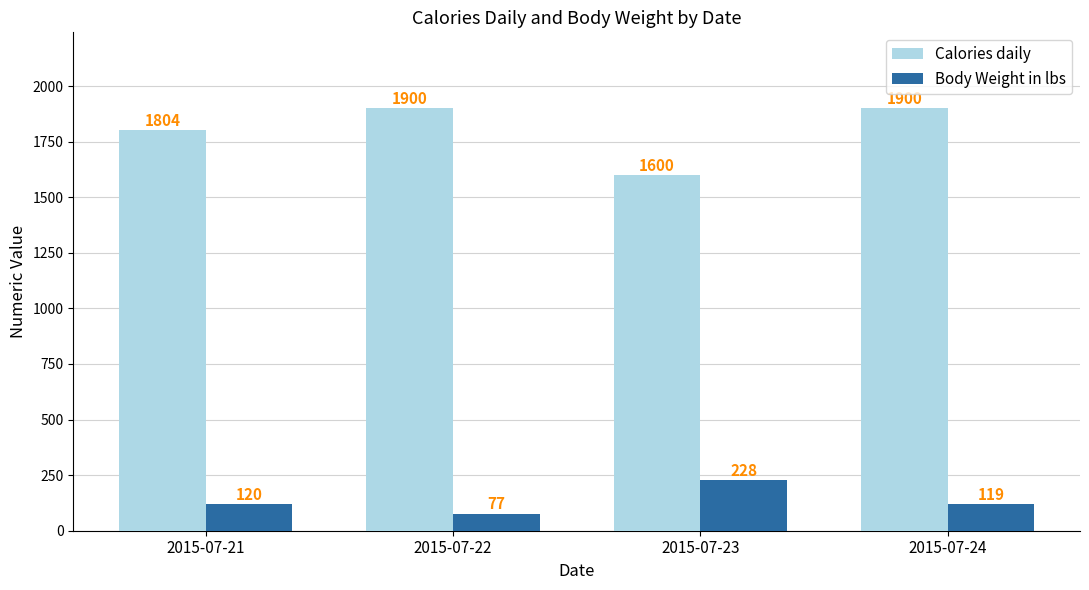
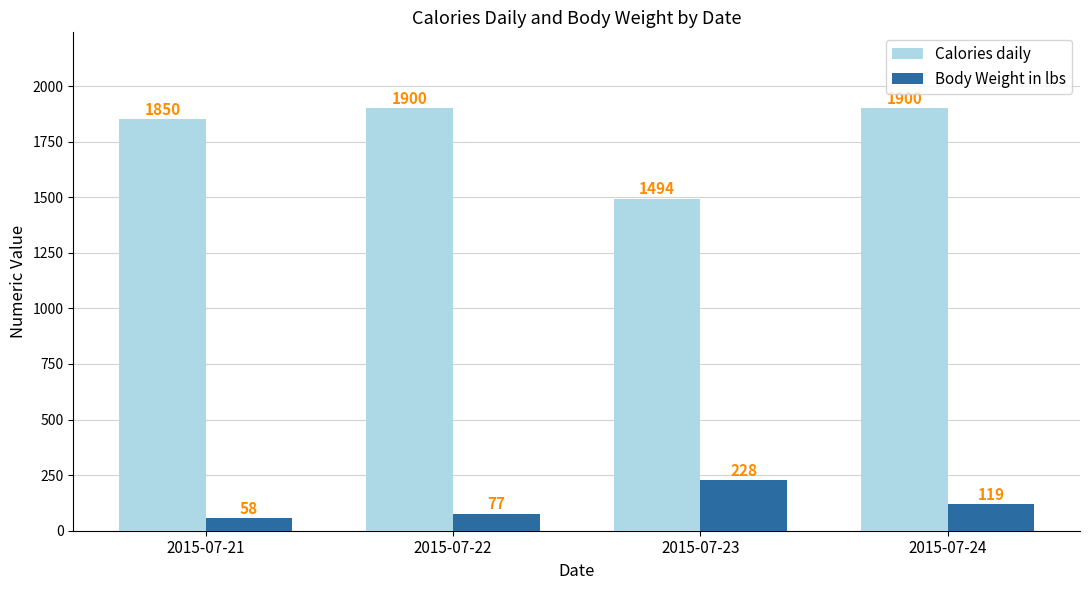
Calories daily, 2015-07-21: 1804 -> 1850
Body Weight in lbs, 2015-07-21: 120 -> 58
Calories daily, 2015-07-23: 1600 -> 1494
